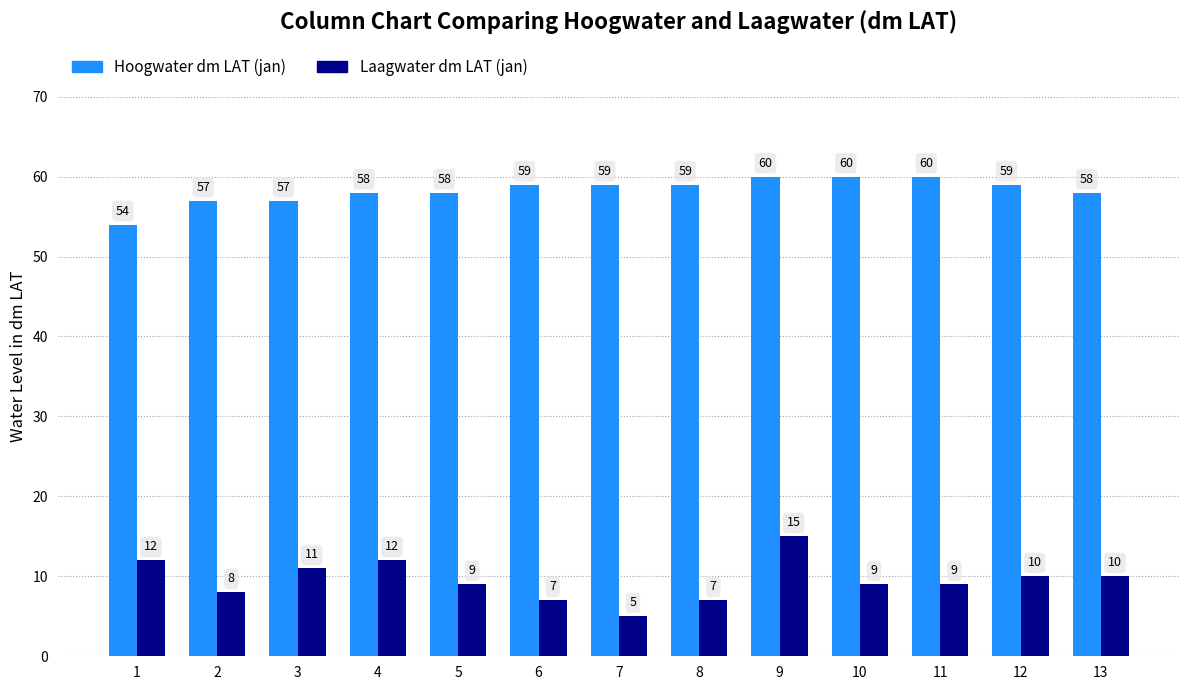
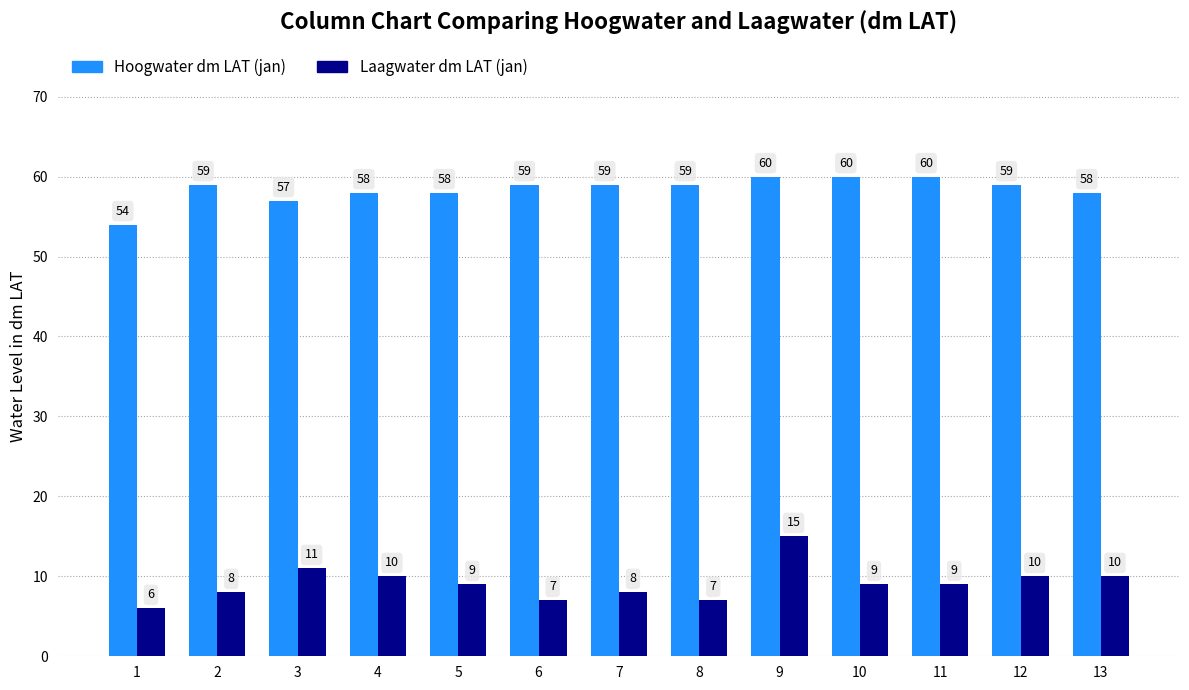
Laagwater dm LAT (jan), 1: 12 -> 6
Hoogwater dm LAT (jan), 2: 57 -> 59
Laagwater dm LAT (jan), 4: 12 -> 10
Laagwater dm LAT (jan), 7: 5 -> 8
